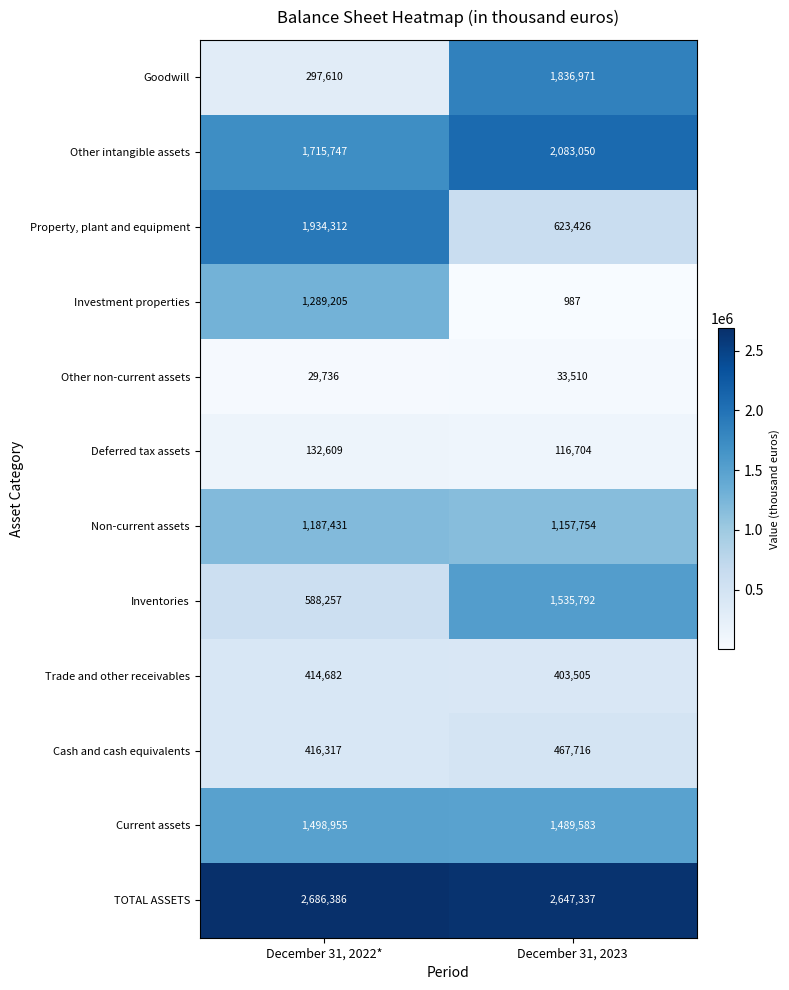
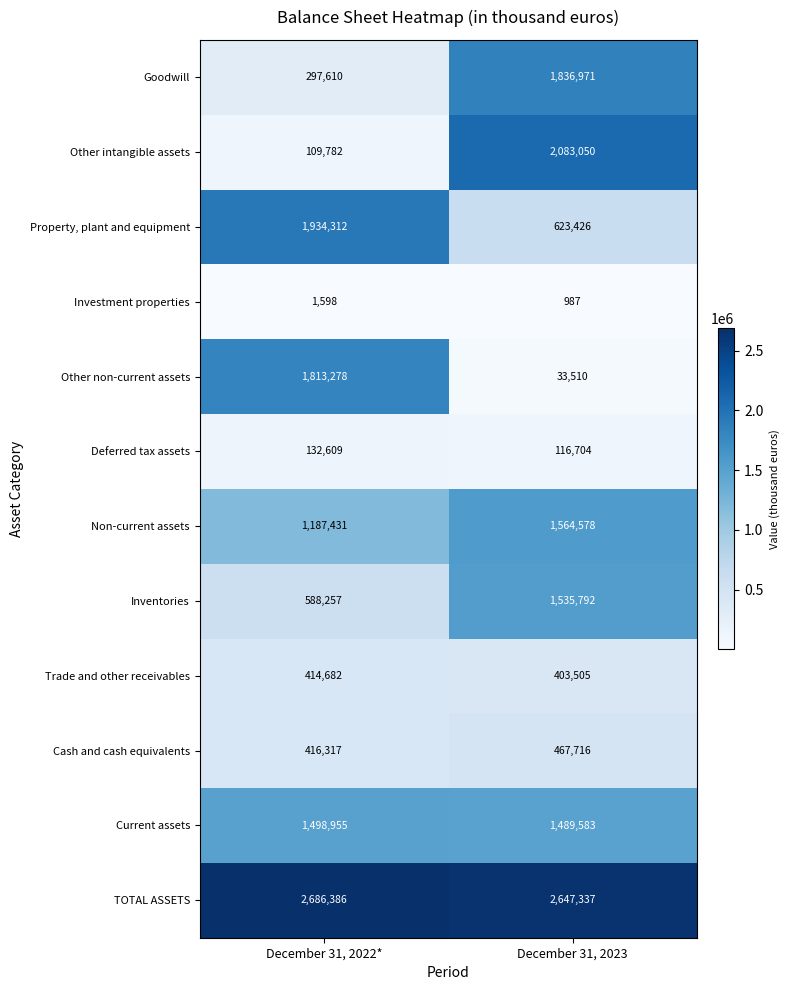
Other intangible assets, December 31, 2022*: 1,715,747 -> 109,782
Investment properties, December 31, 2022*: 1,289,205 -> 1,598
Other non-current assets, December 31, 2022*: 29,736 -> 1,813,278
Non-current assets, December 31, 2023: 1,157,754 -> 1,564,578
